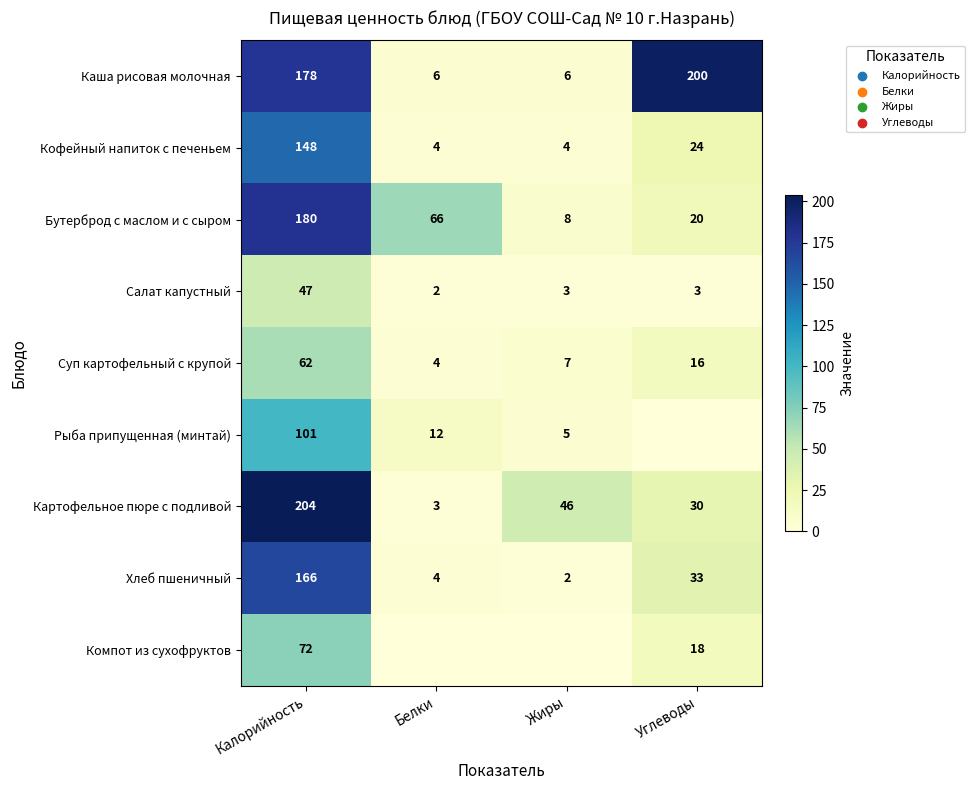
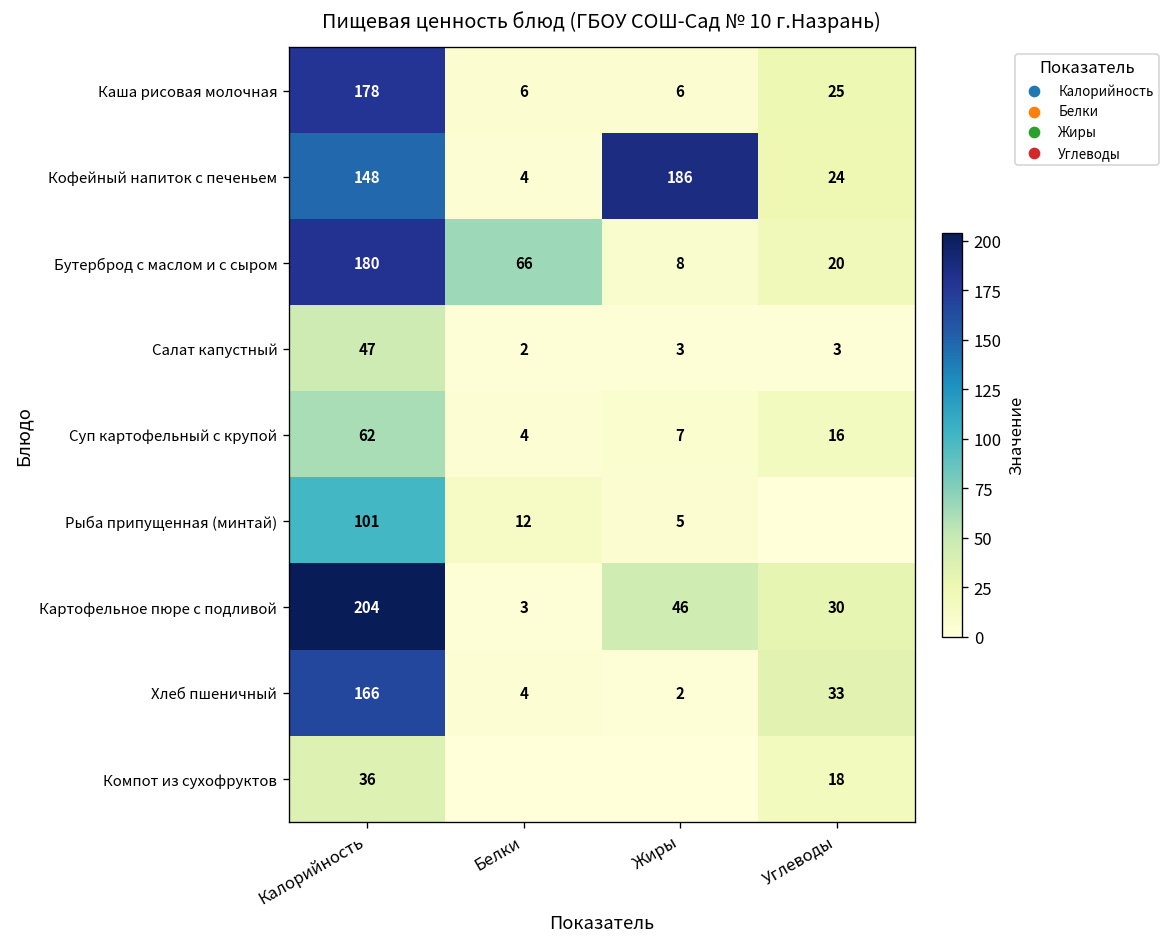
Каша рисовая молочная, Углеводы: 200 -> 25
Кофейный напиток с печеньем, Жиры: 4 -> 186
Компот из сухофруктов, Калорийность: 72 -> 36
